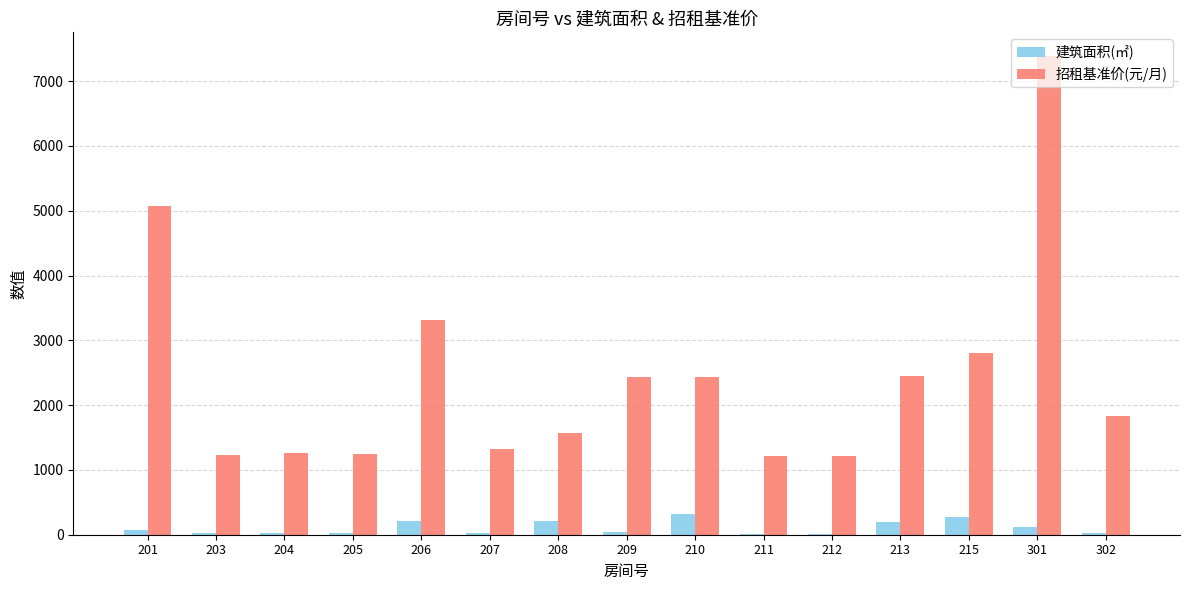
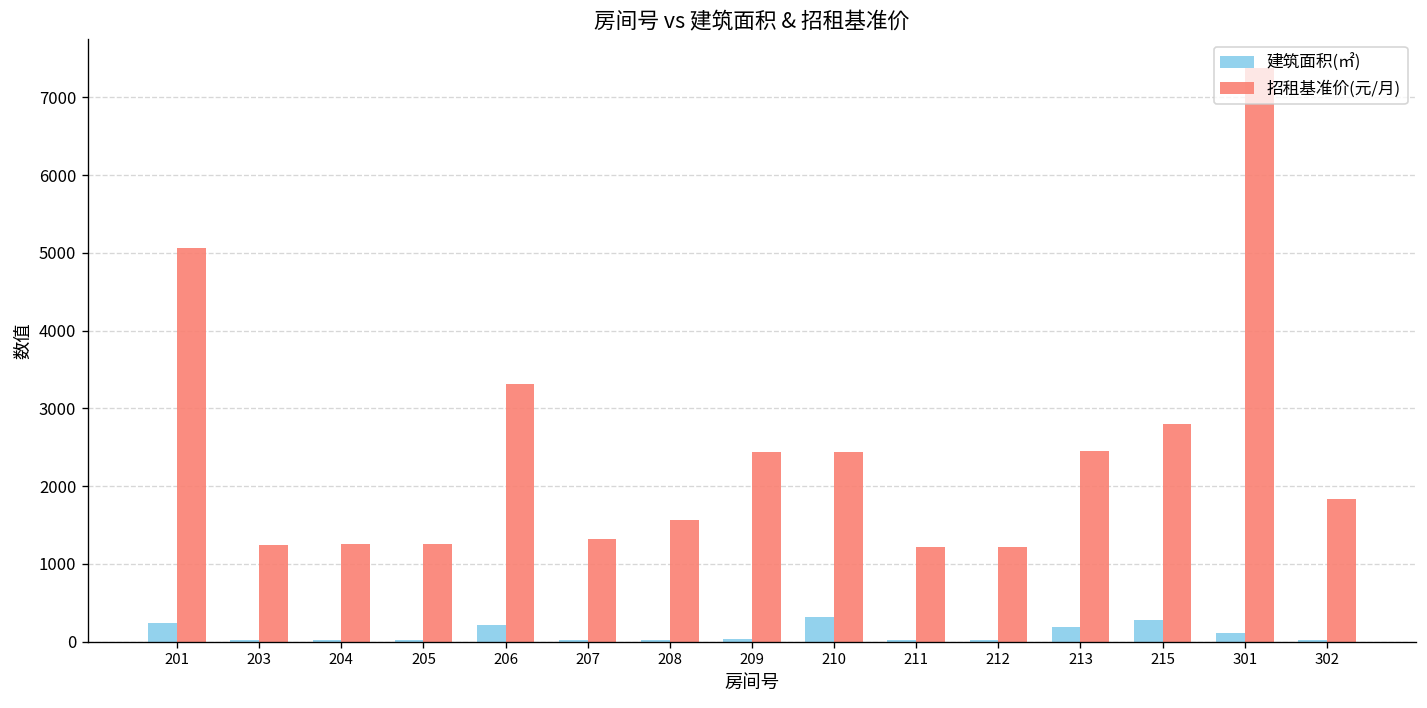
建筑面积(㎡), 201: 100 -> 200
建筑面积(㎡), 208: 200 -> 0
